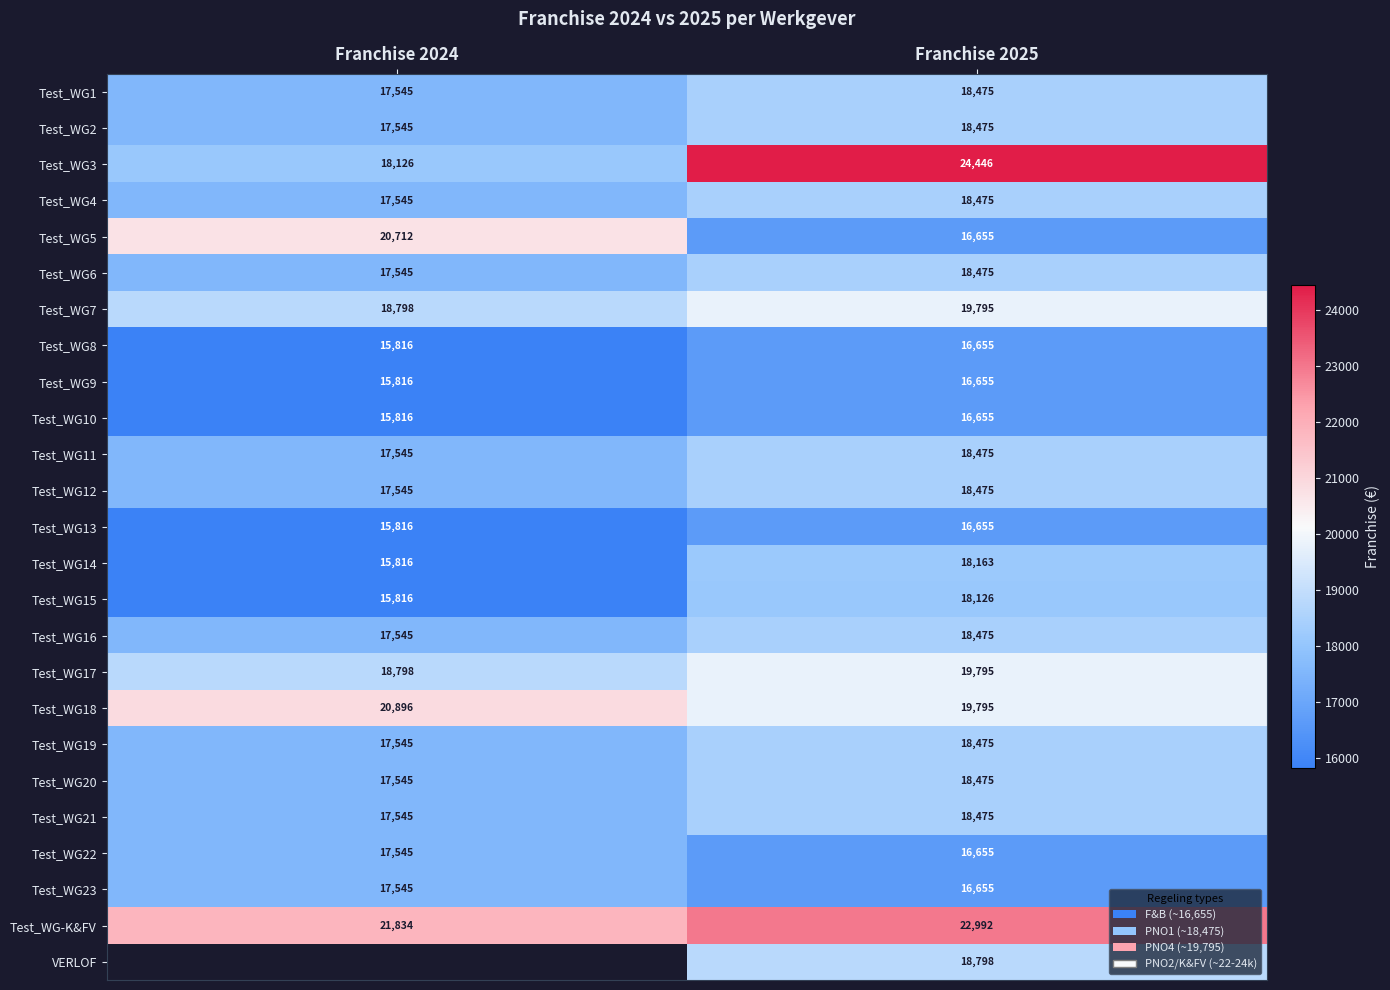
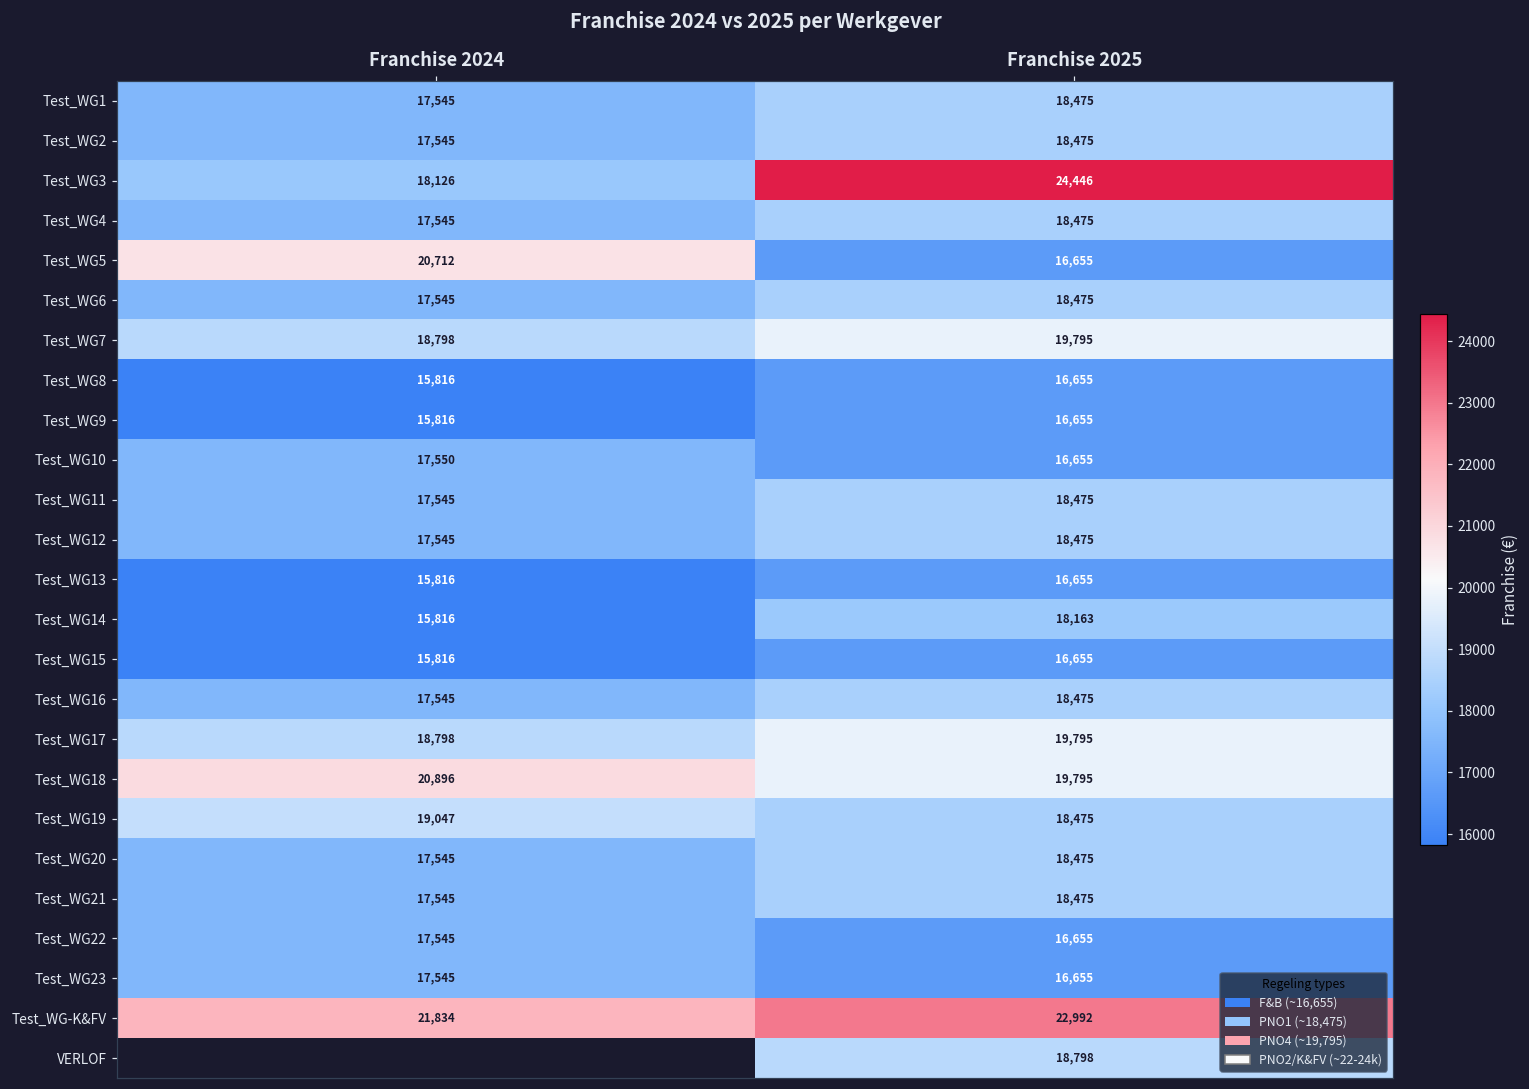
Test_WG10, Franchise 2024: 15,816 -> 17,550
Test_WG15, Franchise 2025: 18,126 -> 16,655
Test_WG19, Franchise 2024: 17,545 -> 19,047
